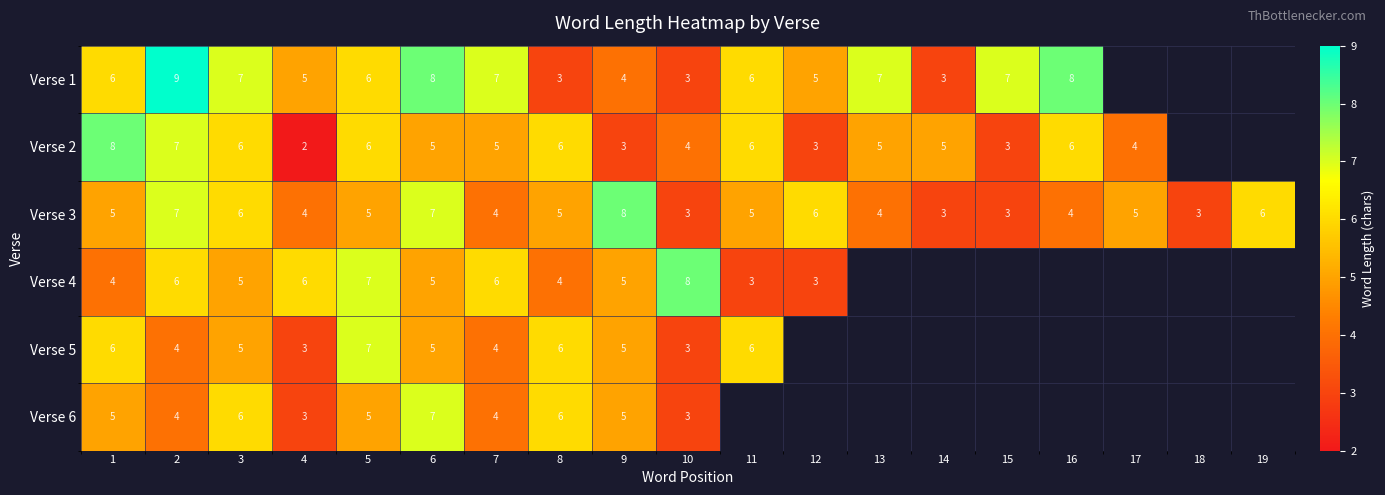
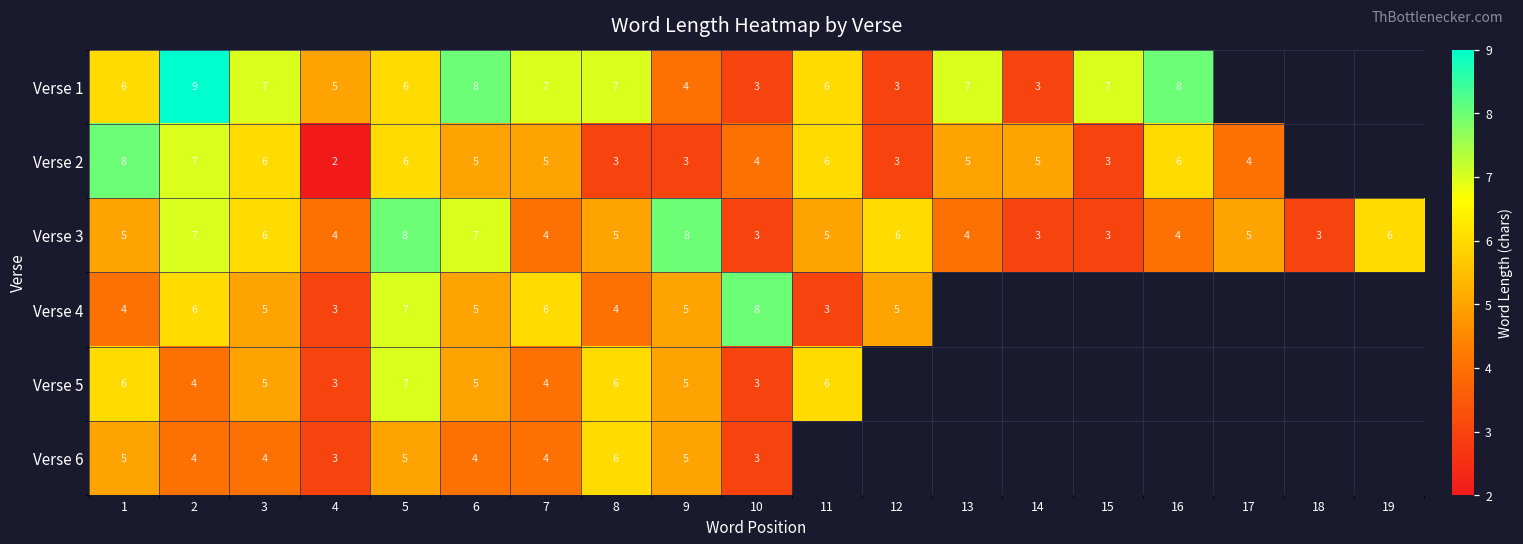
Verse 1, 8: 3 -> 7
Verse 1, 12: 5 -> 3
Verse 2, 8: 6 -> 3
Verse 3, 5: 5 -> 8
Verse 4, 4: 6 -> 3
Verse 4, 12: 3 -> 5
Verse 6, 3: 6 -> 4
Verse 6, 6: 7 -> 4
